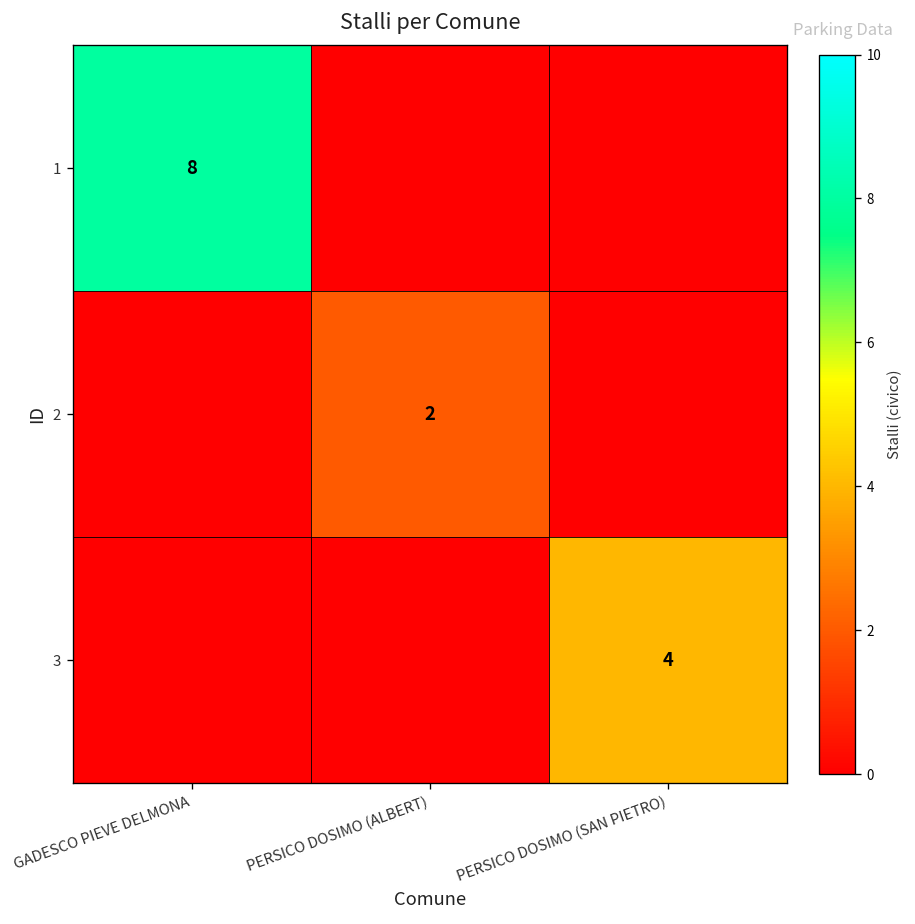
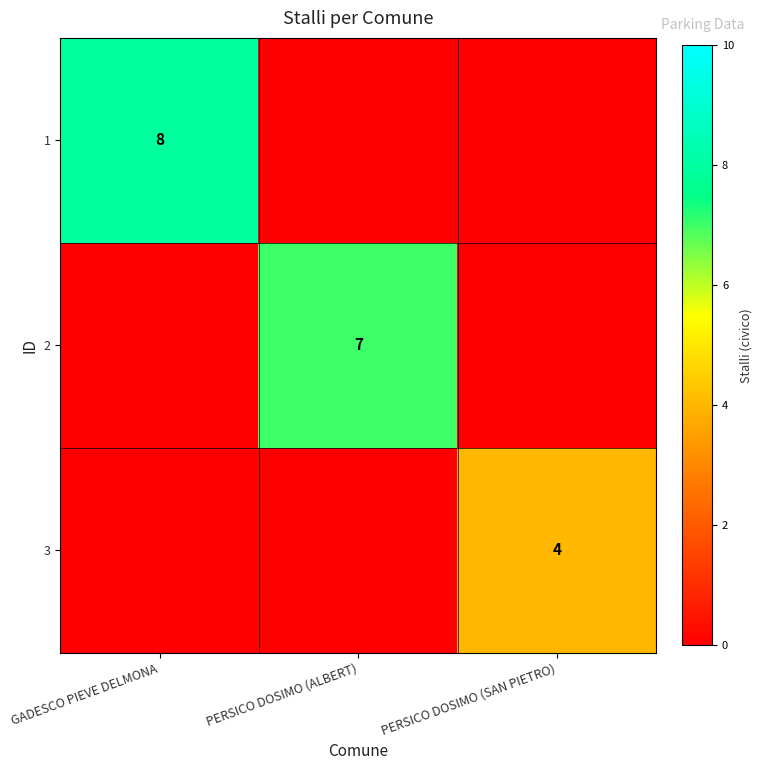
2, PERSICO DOSIMO (ALBERT): 2 -> 7
